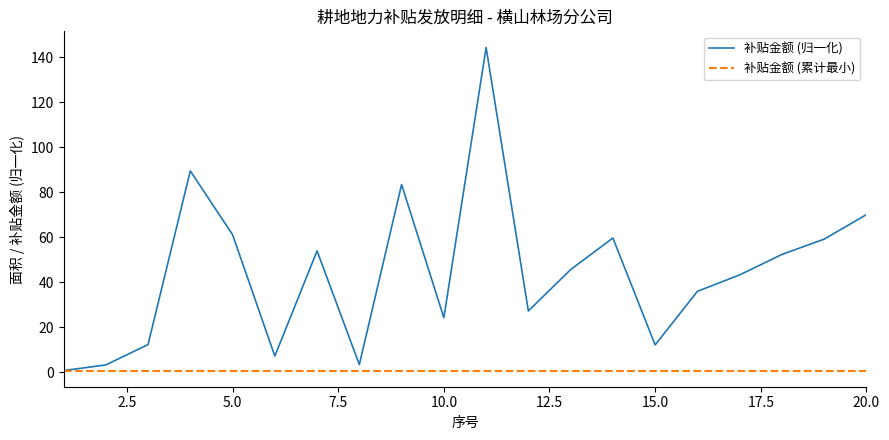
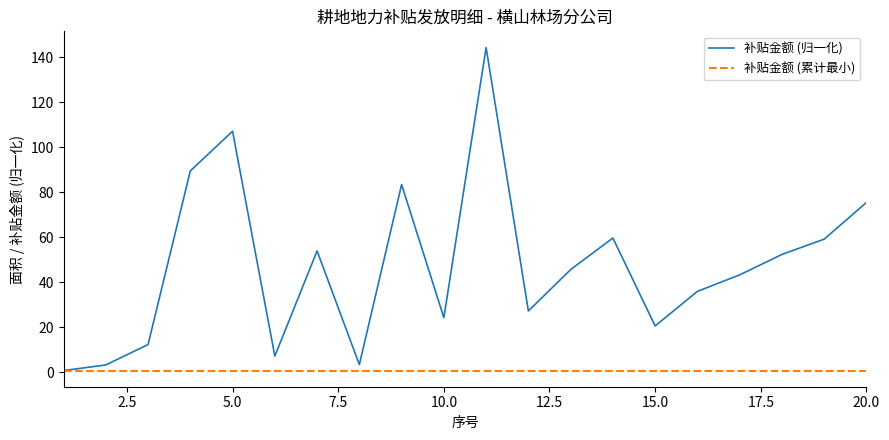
补贴金额 (归一化), 5.0: 61 -> 107
补贴金额 (归一化), 15.0: 12 -> 21
补贴金额 (归一化), 20.0: 70 -> 75
